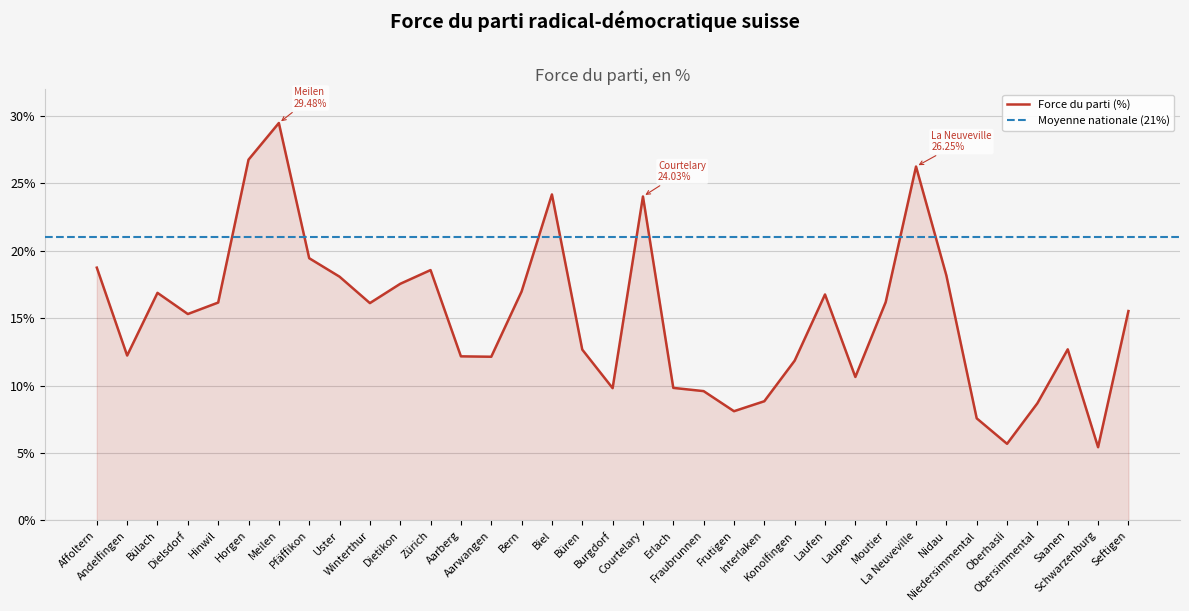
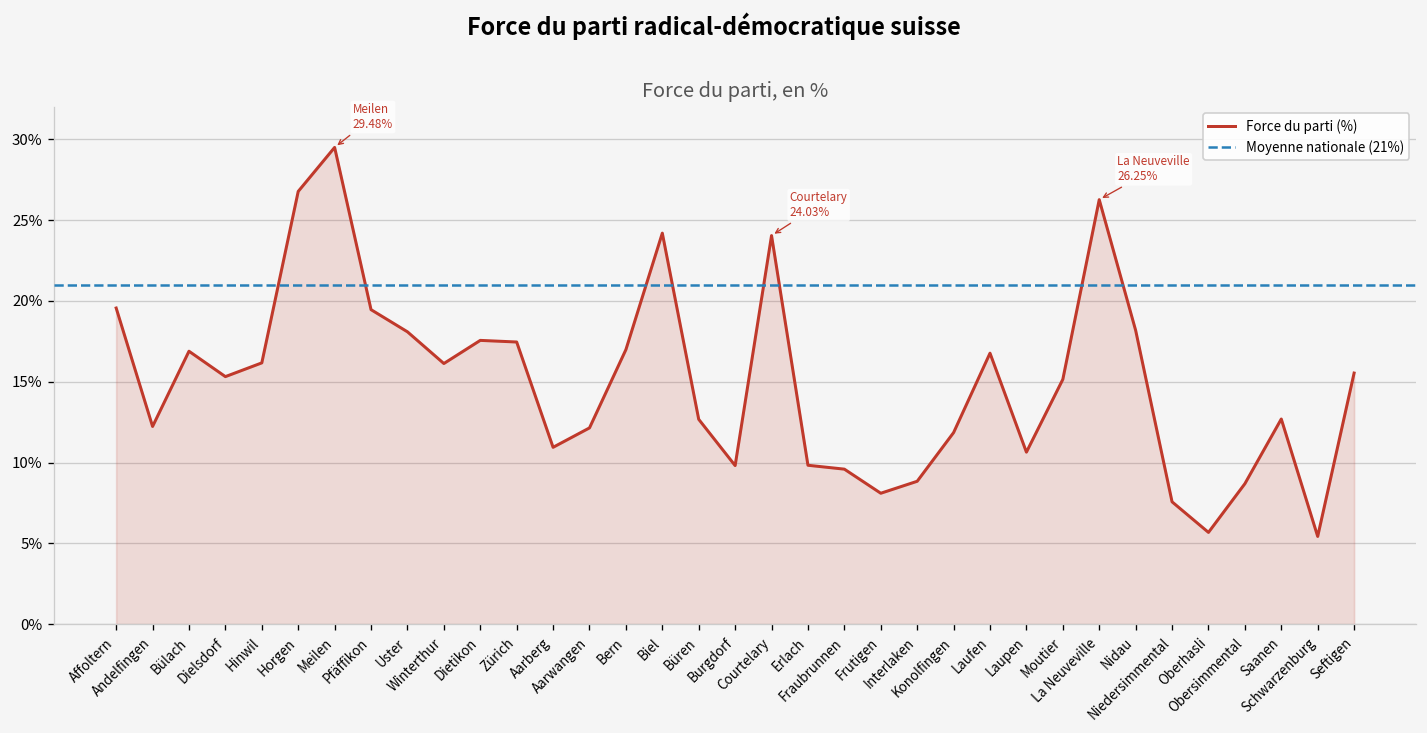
Affoltern: 18.8% -> 19.6%
Zürich: 18.6% -> 17.5%
Aarberg: 12.2% -> 10.9%
Moutier: 16.2% -> 15.1%
